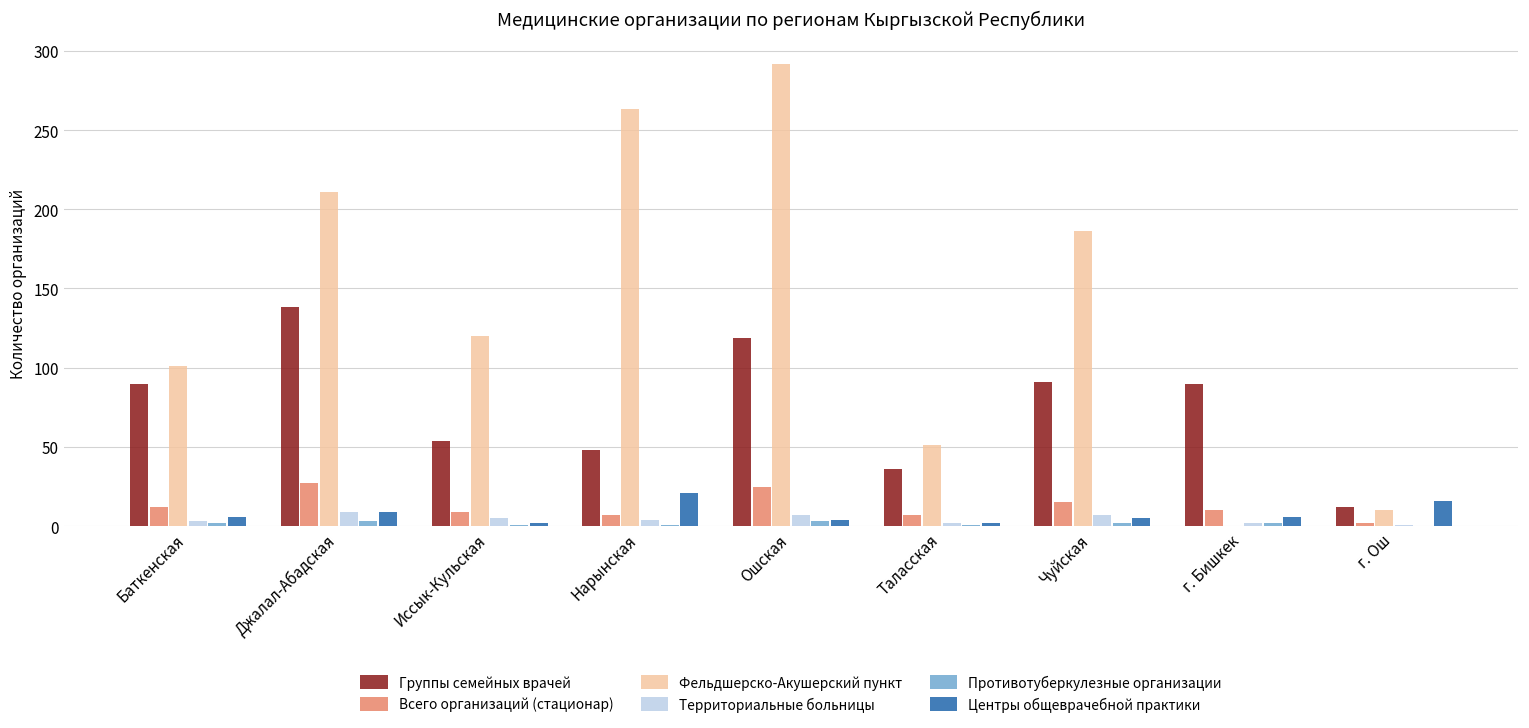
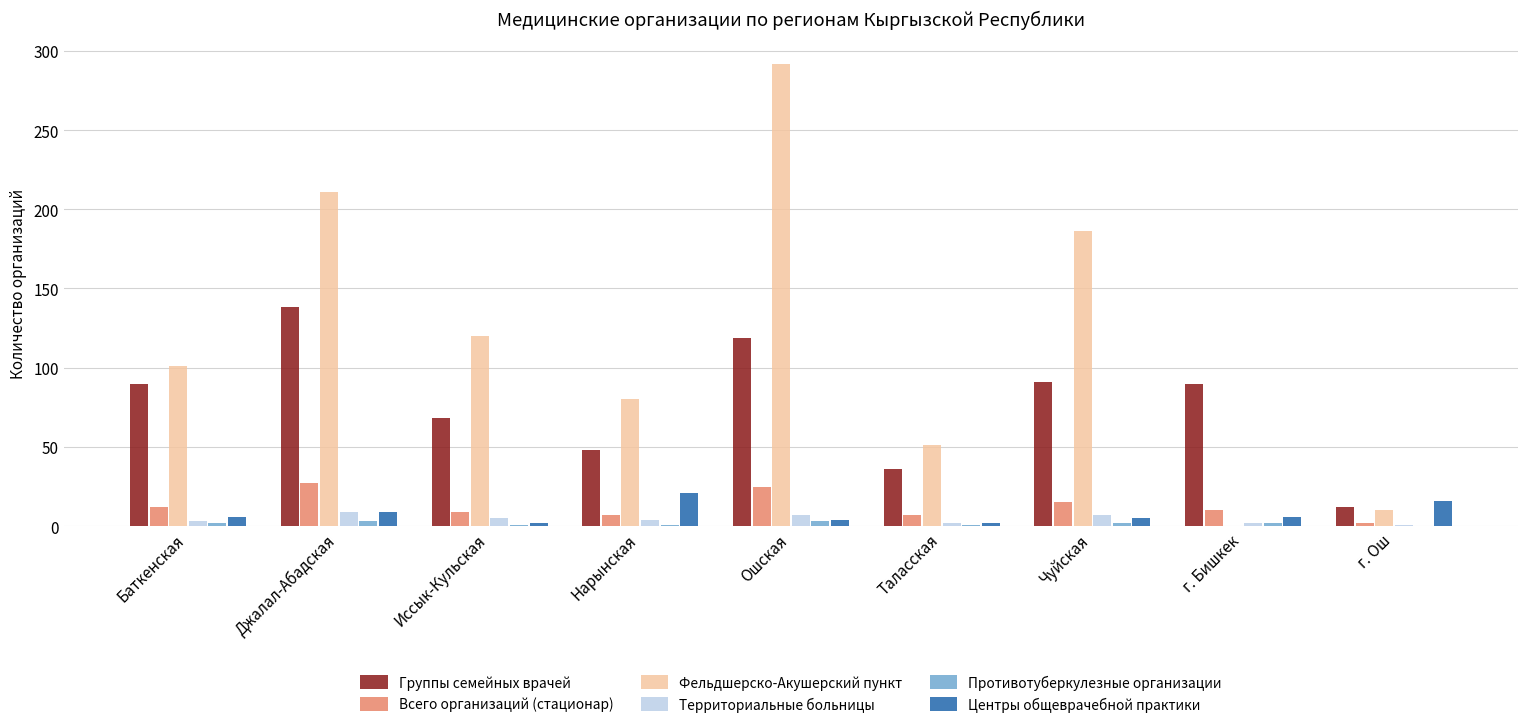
Группы семейных врачей, Иссык-Кульская: 54 -> 68
Фельдшерско-Акушерский пункт, Нарынская: 263 -> 80
